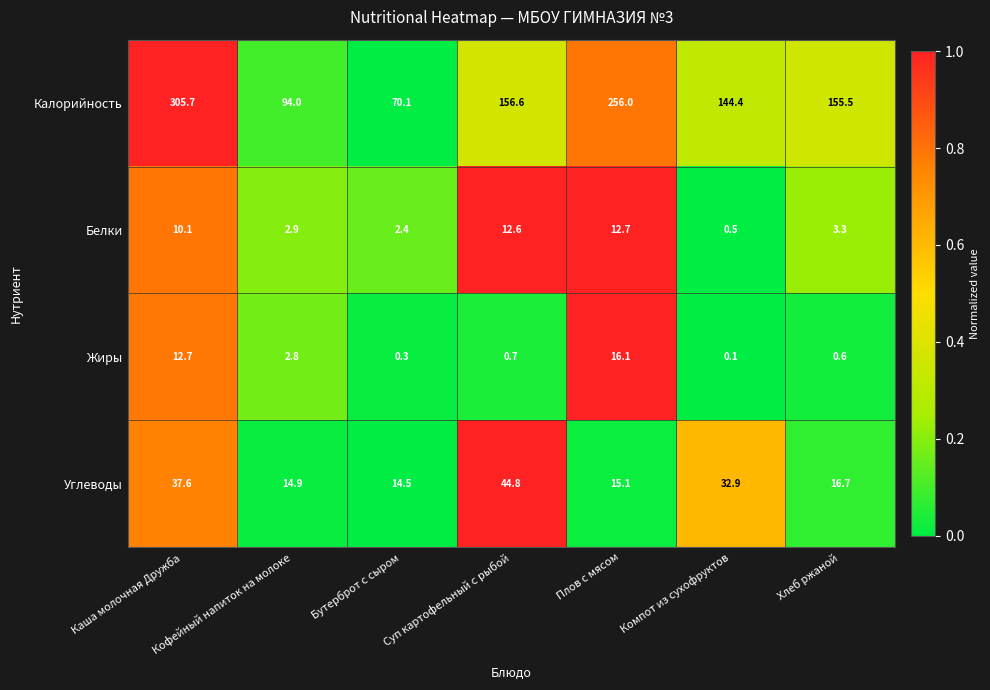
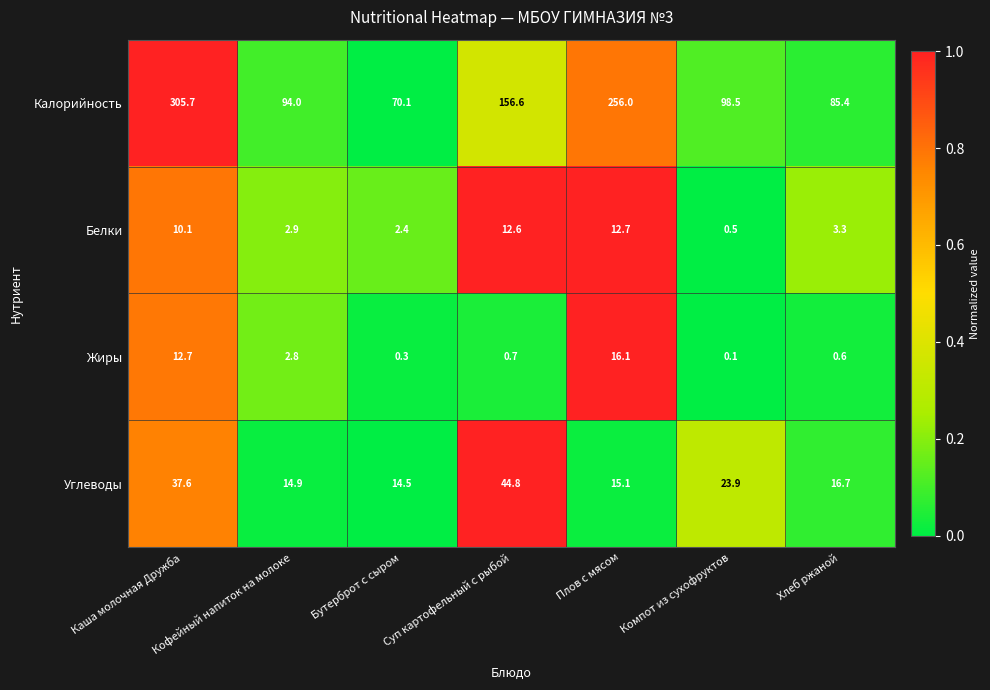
Калорийность, Компот из сухофруктов: 144.4 -> 98.5
Калорийность, Хлеб ржаной: 155.5 -> 85.4
Углеводы, Компот из сухофруктов: 32.9 -> 23.9
